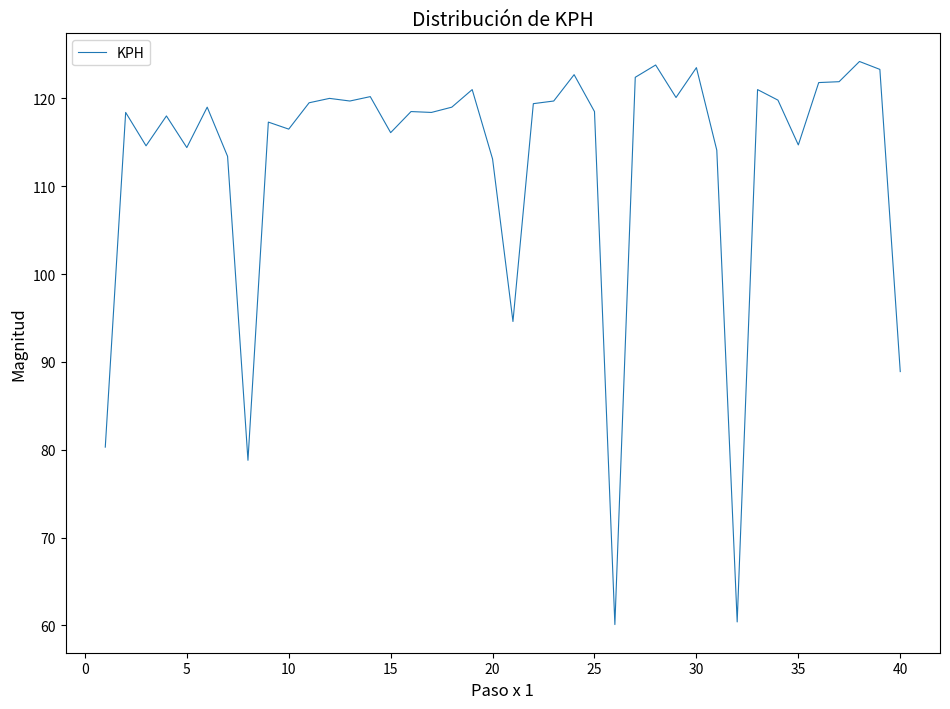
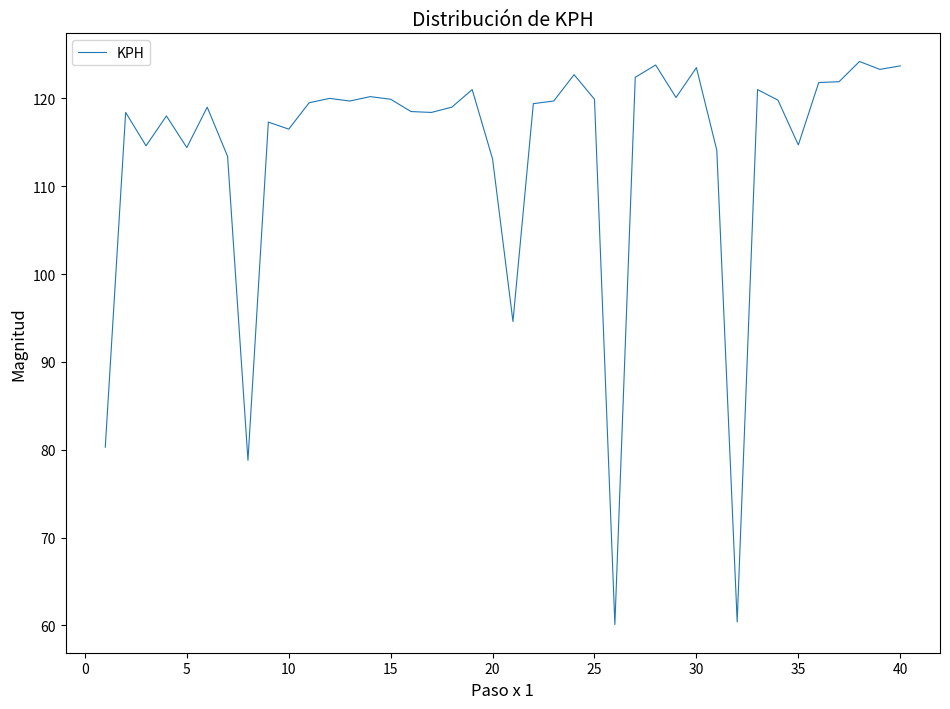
15: 116 -> 120
25: 119 -> 120
40: 89 -> 124
